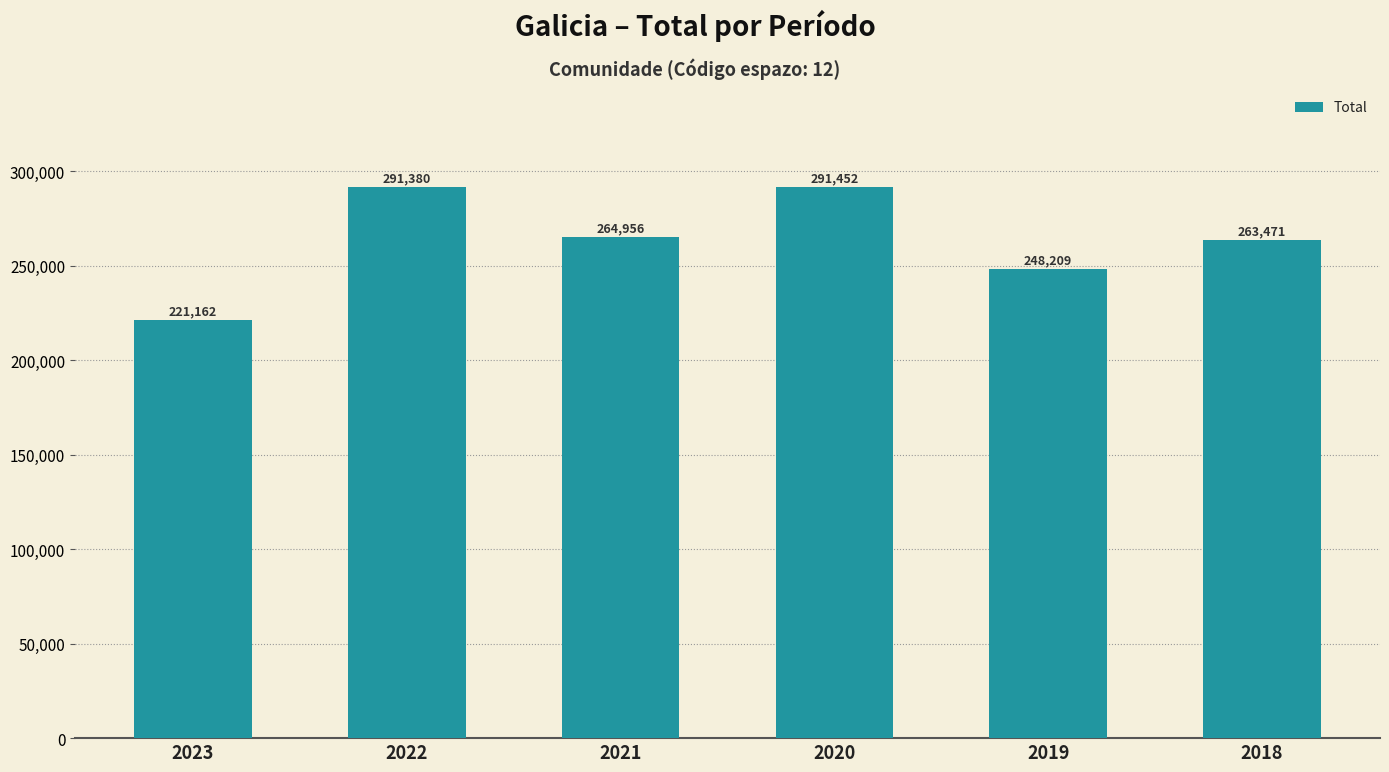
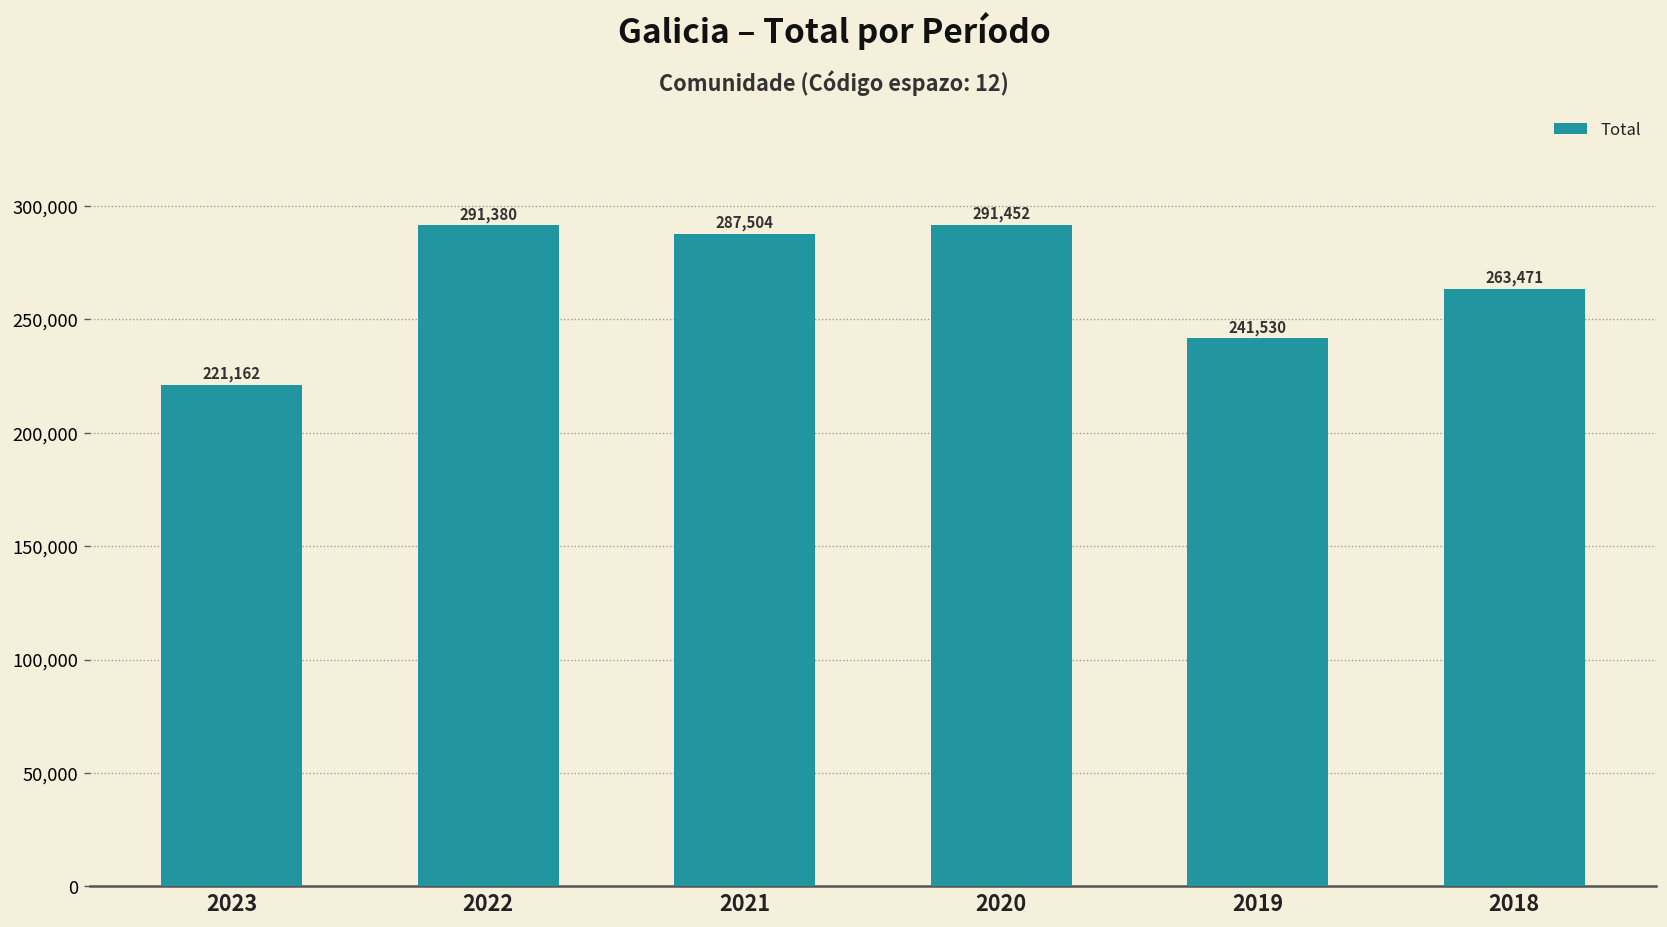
2021: 264,956 -> 287,504
2019: 248,209 -> 241,530
